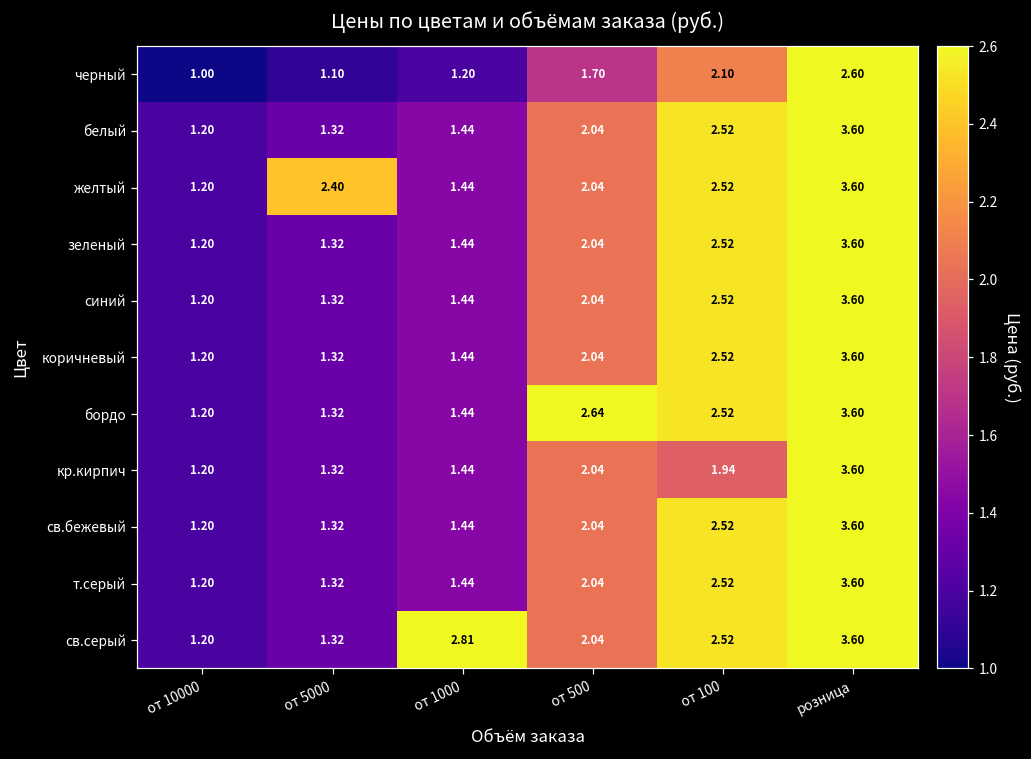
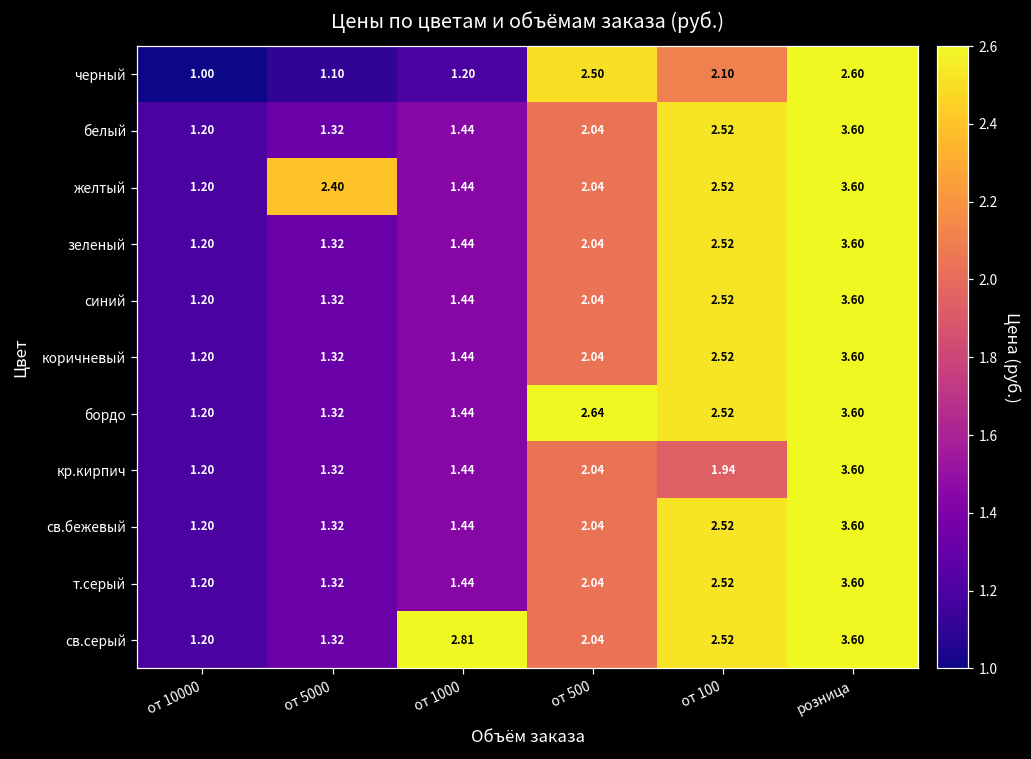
черный, от 500: 1.70 -> 2.50
